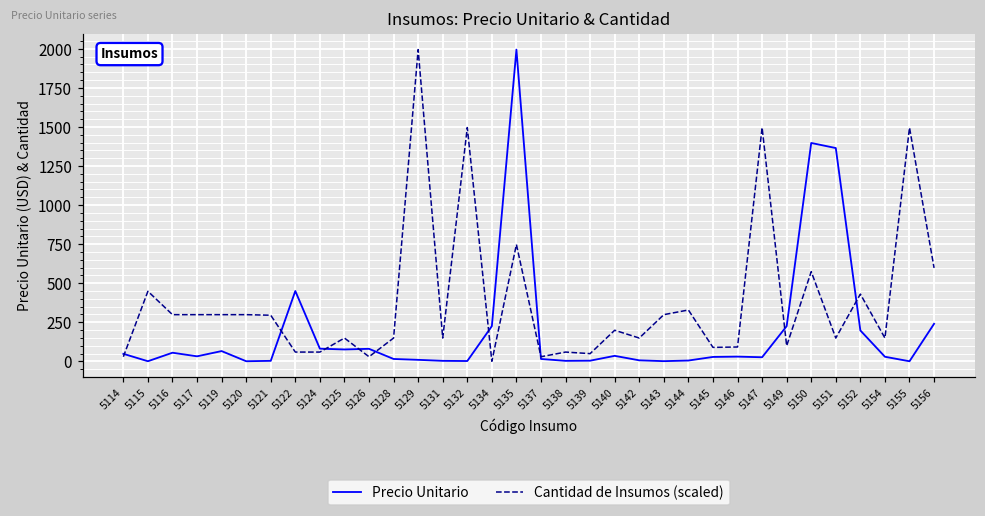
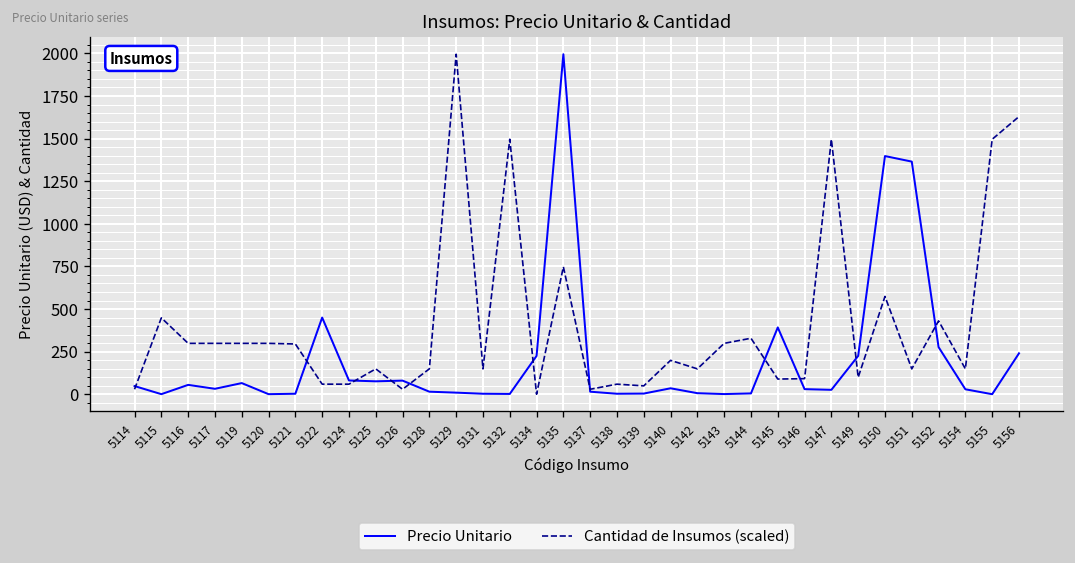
Precio Unitario, 5145: 30 -> 390
Precio Unitario, 5152: 200 -> 280
Cantidad de Insumos (scaled), 5156: 600 -> 1630
